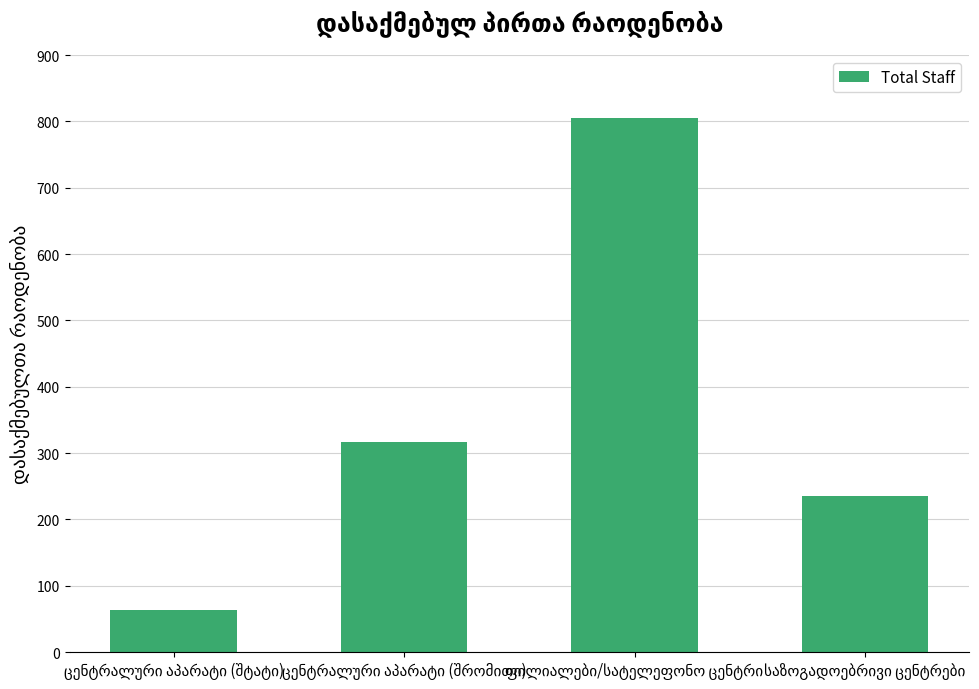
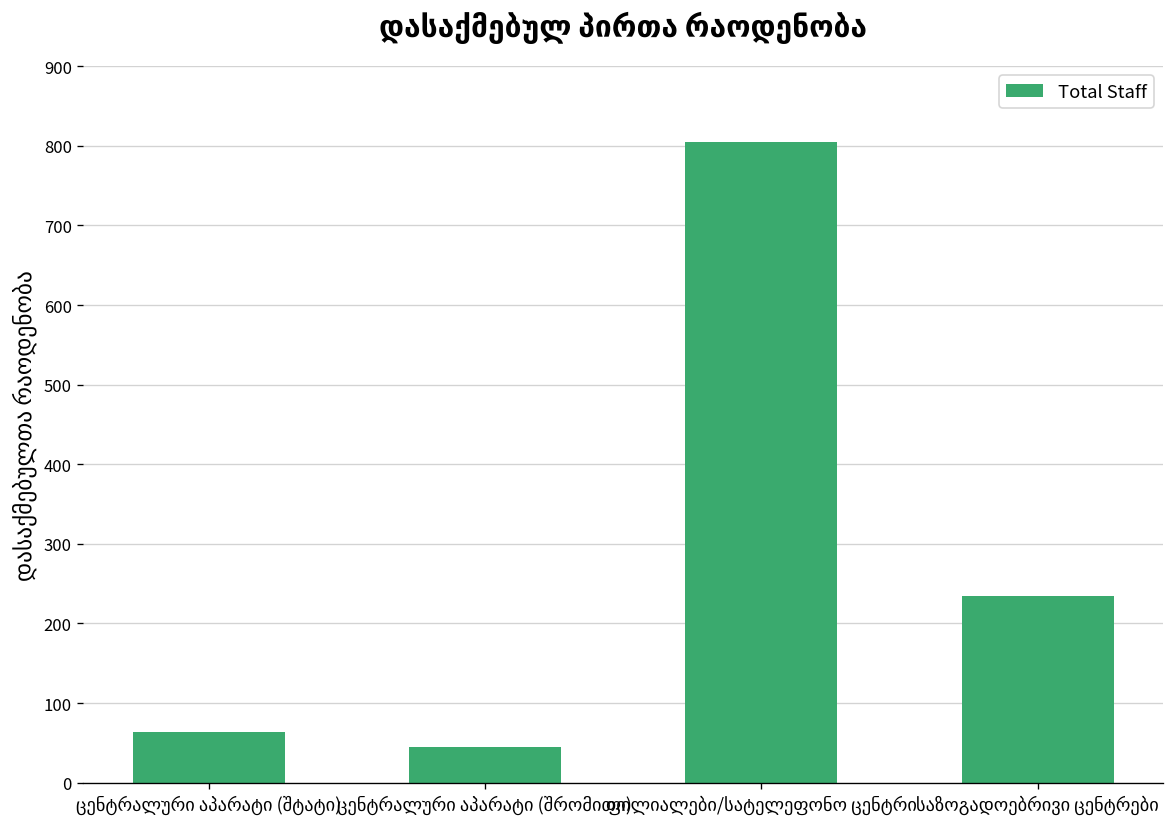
ცენტრალური აპარატი (შრომითი): 320 -> 50
